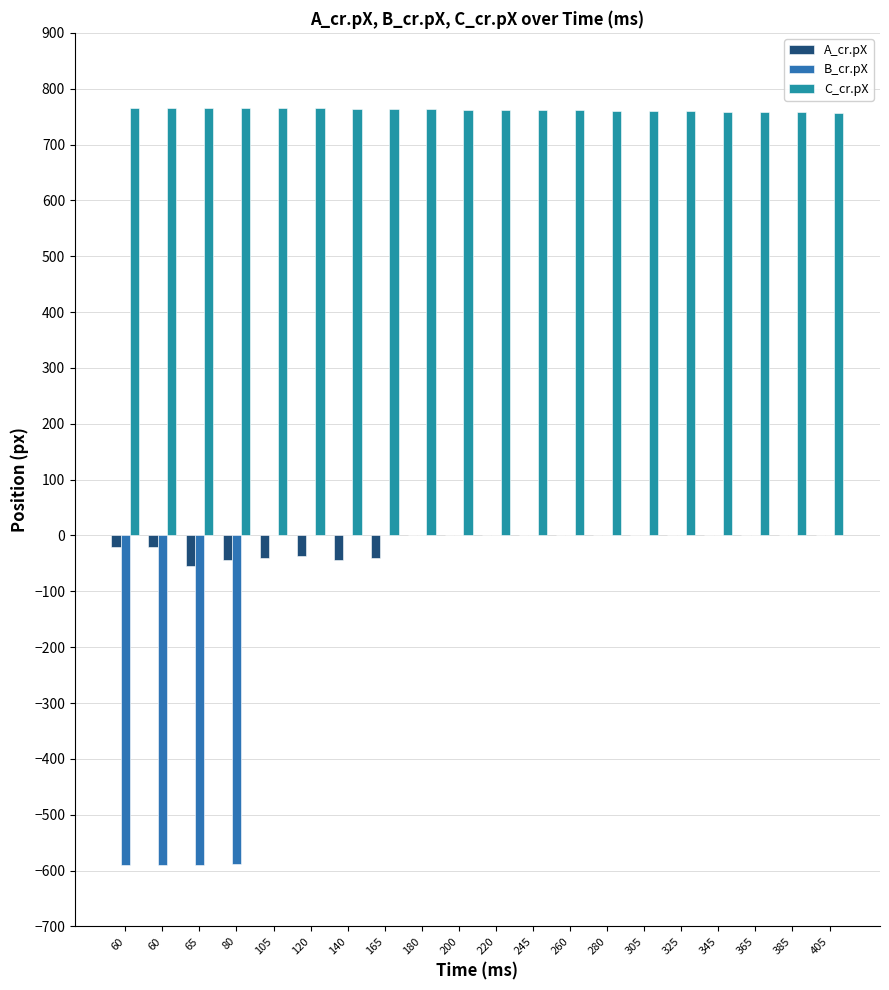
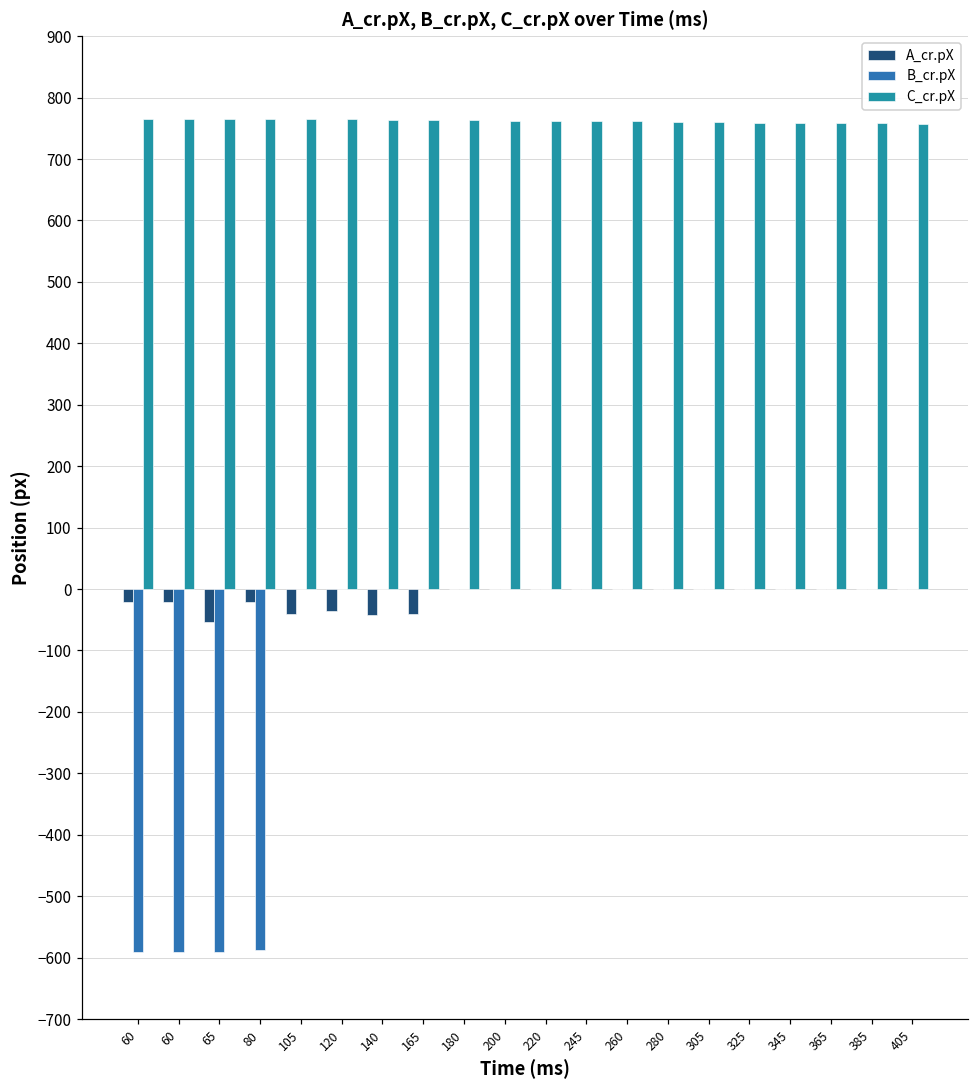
A_cr.pX, 80: -40 -> -20
